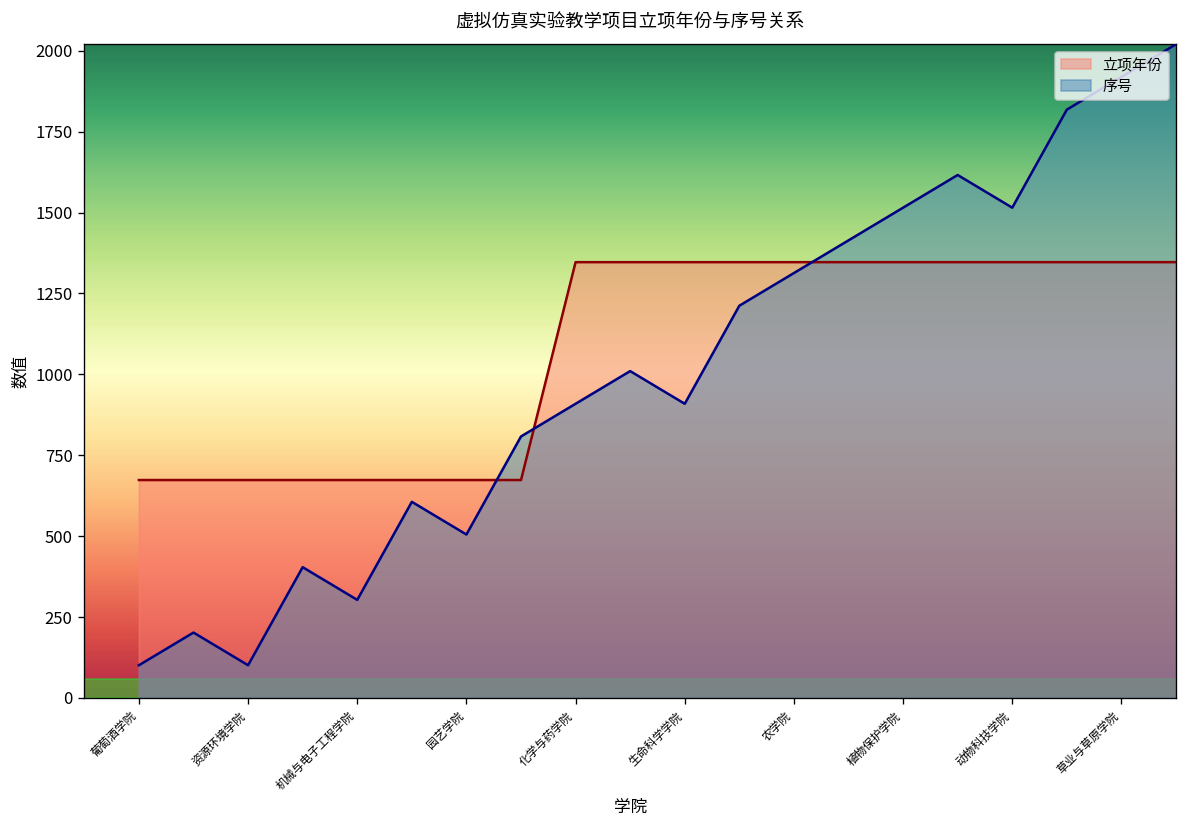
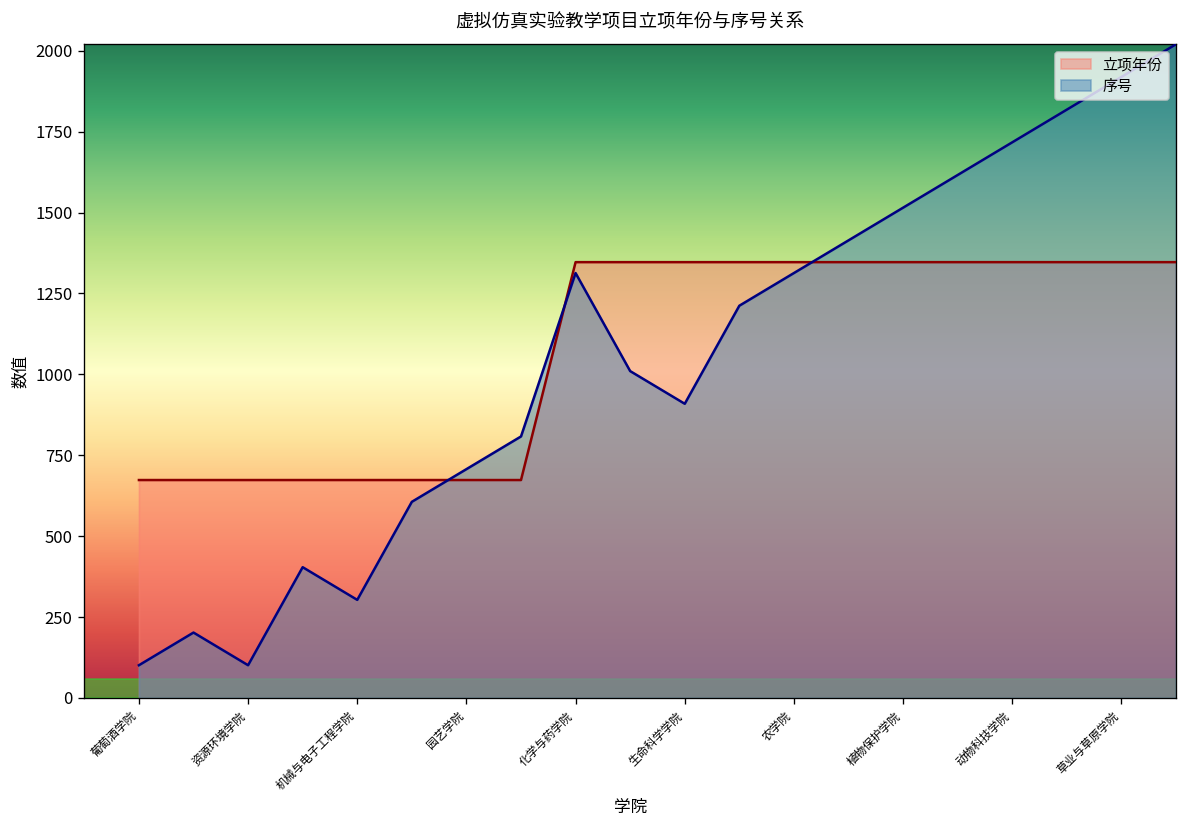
序号, 园艺学院: 510 -> 710
序号, 化学与药学院: 910 -> 1310
序号, 动物科技学院: 1520 -> 1720
